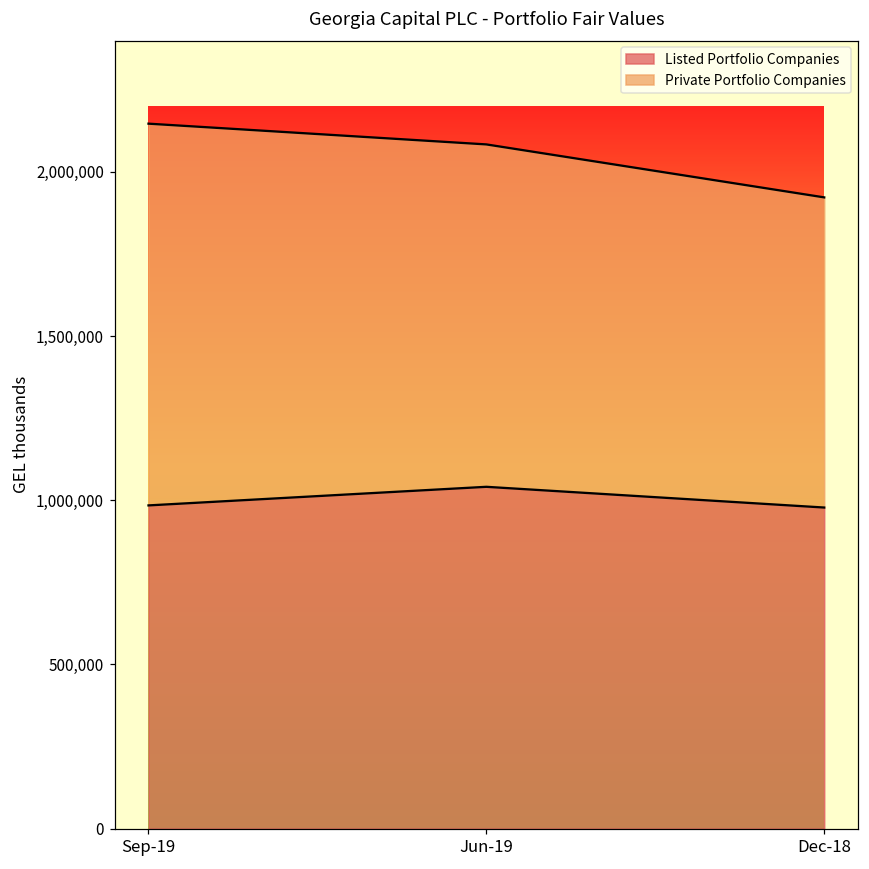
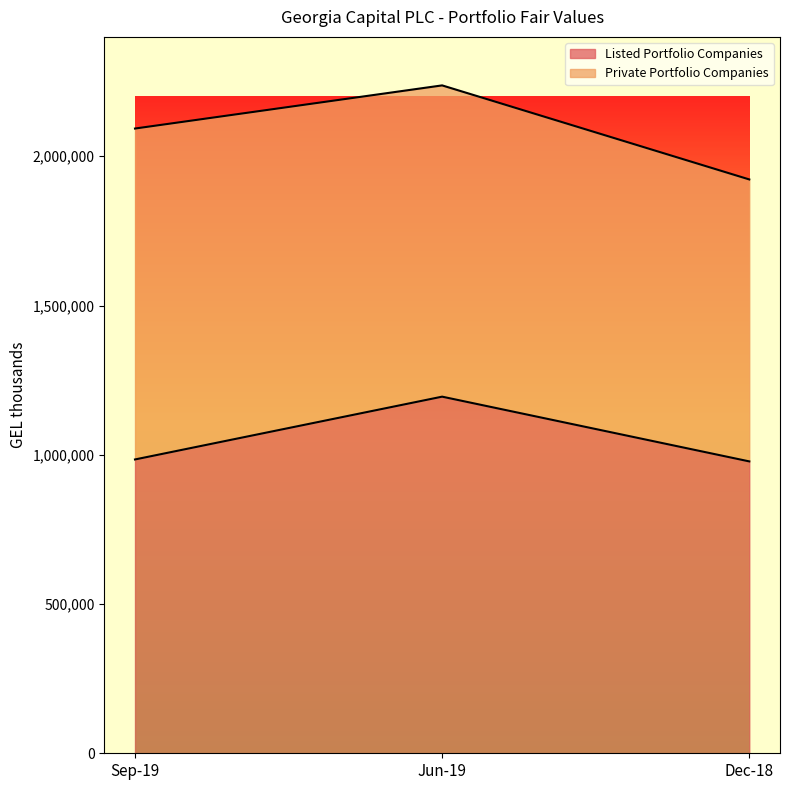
Private Portfolio Companies, Sep-19: 1,160,000 -> 1,110,000
Listed Portfolio Companies, Jun-19: 1,040,000 -> 1,190,000
